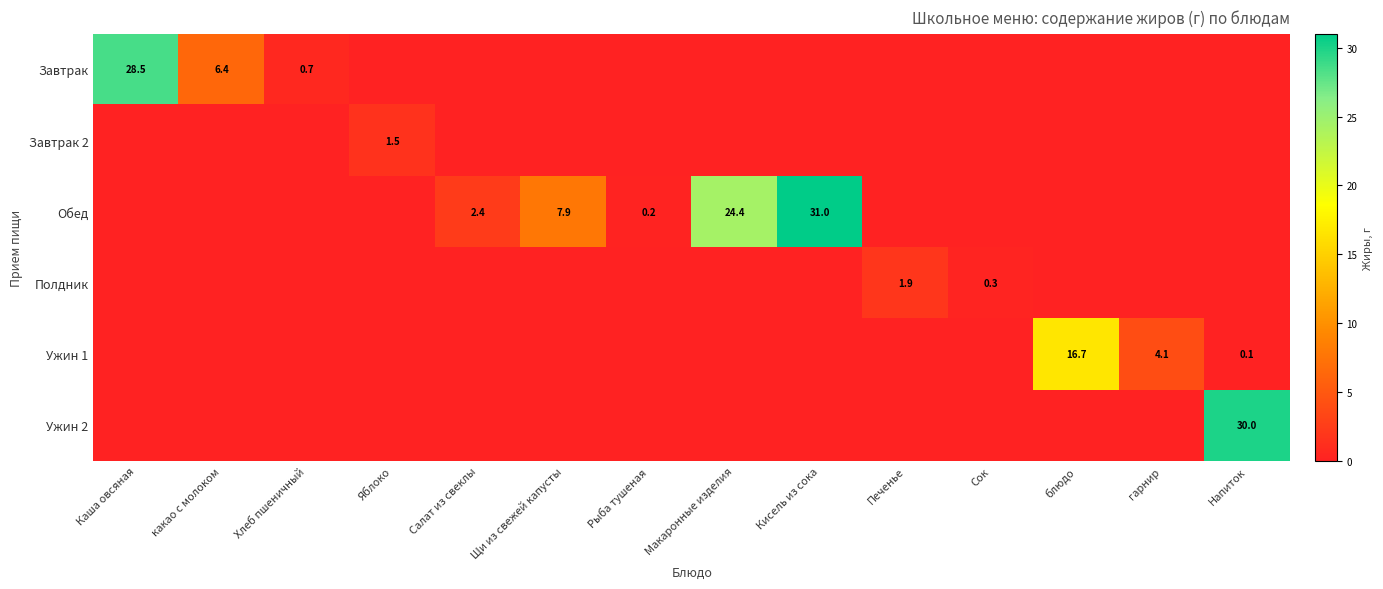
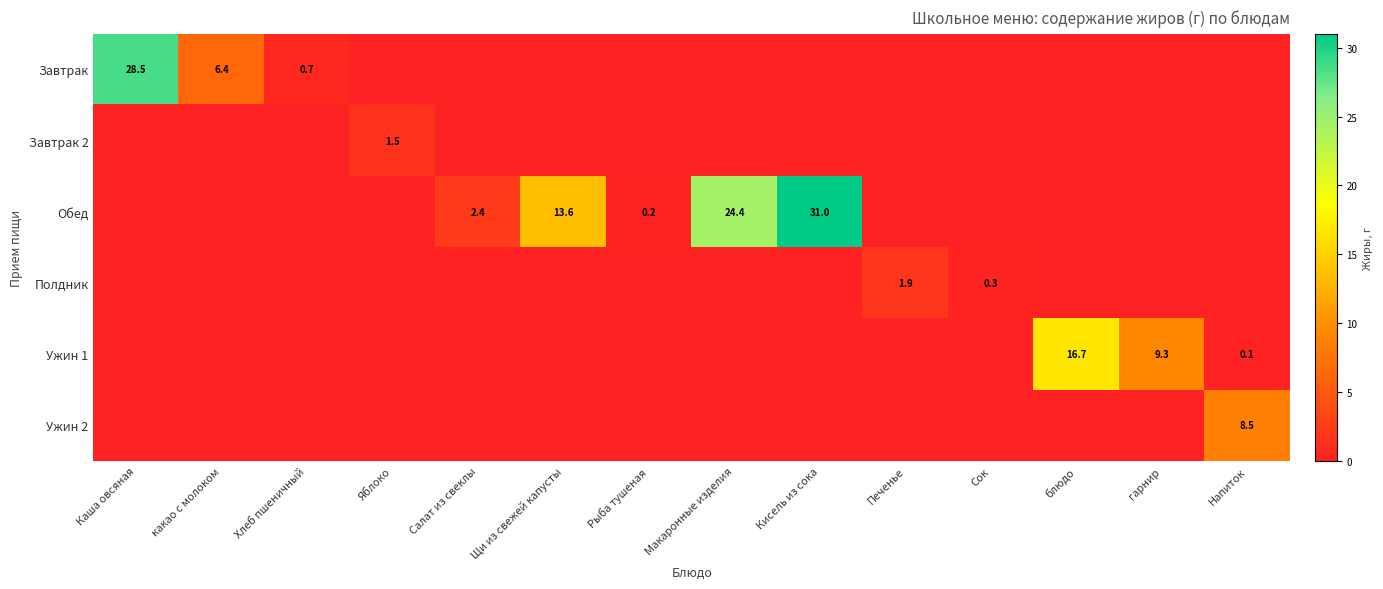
Обед, Щи из свежей капусты: 7.9 -> 13.6
Ужин 1, гарнир: 4.1 -> 9.3
Ужин 2, Напиток: 30.0 -> 8.5
